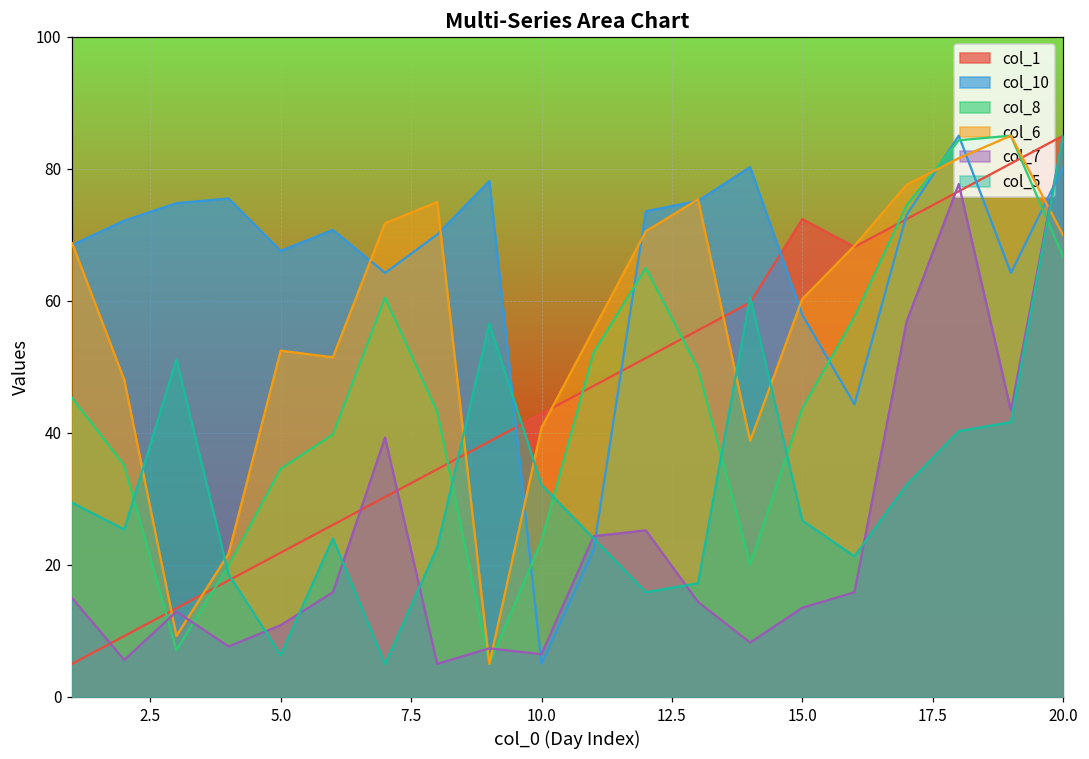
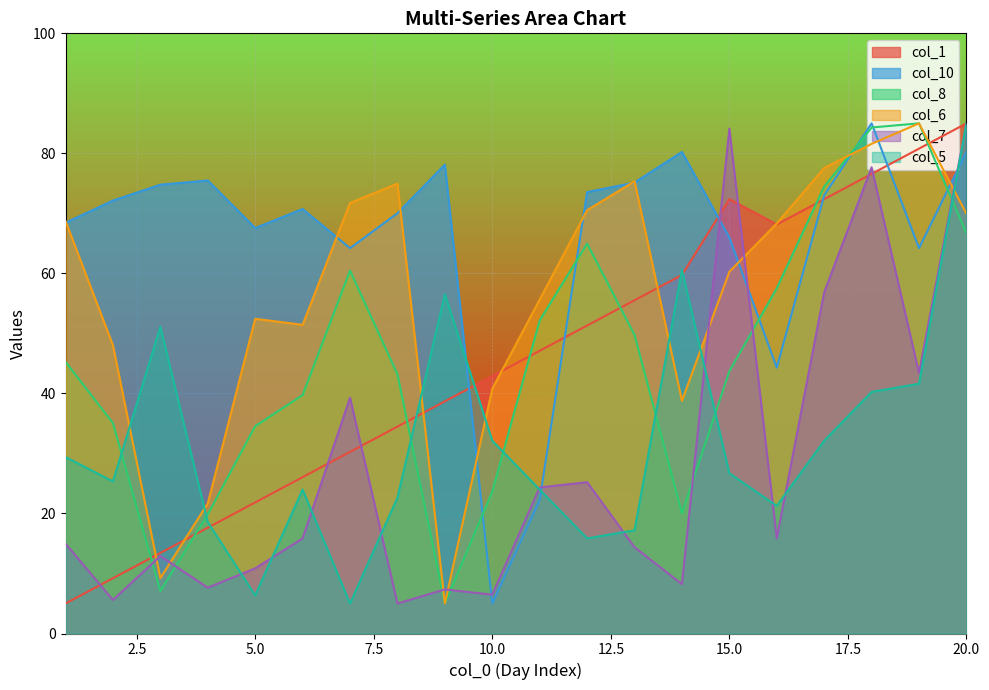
col_10, 15.0: 58 -> 66
col_7, 15.0: 13 -> 84
